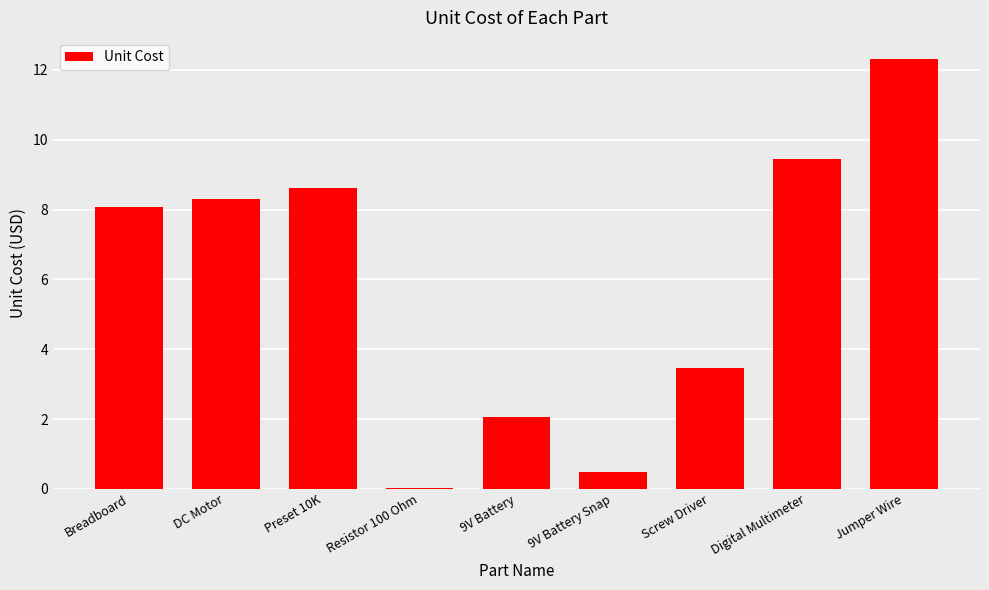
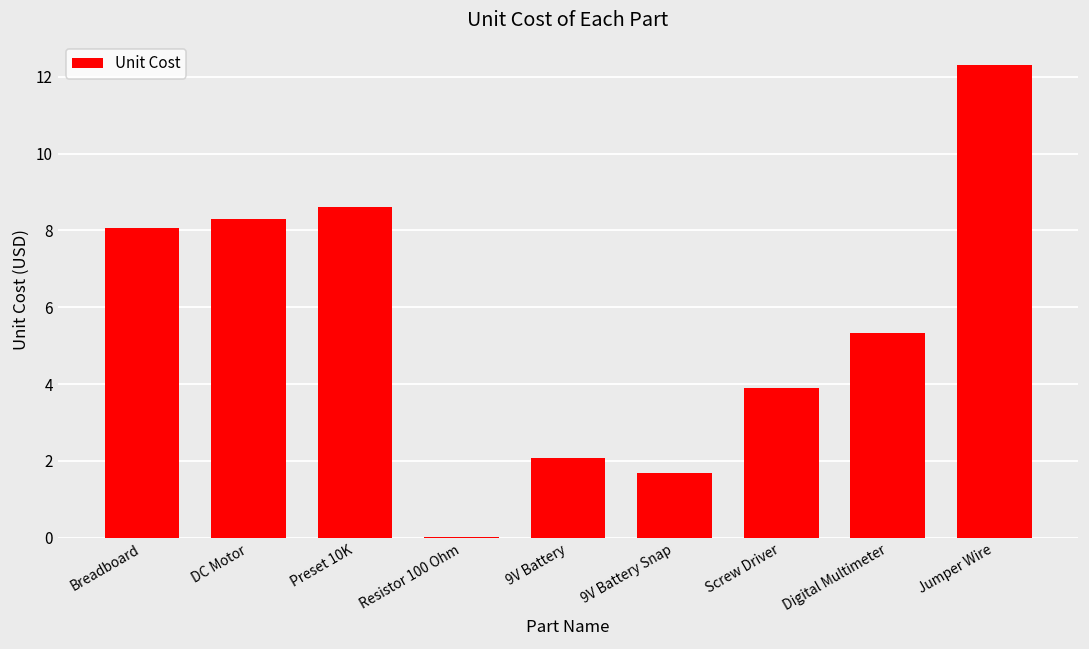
9V Battery Snap: 0.5 -> 1.7
Screw Driver: 3.5 -> 3.9
Digital Multimeter: 9.5 -> 5.3
